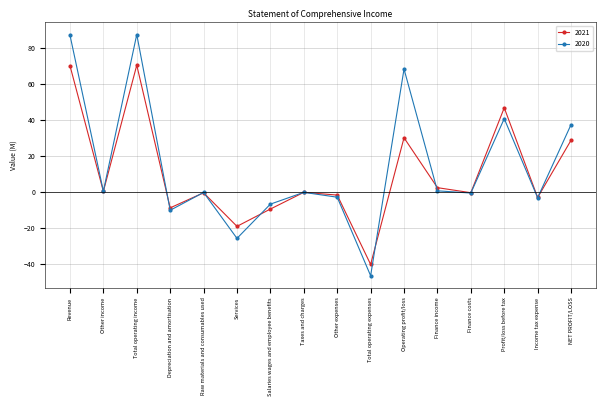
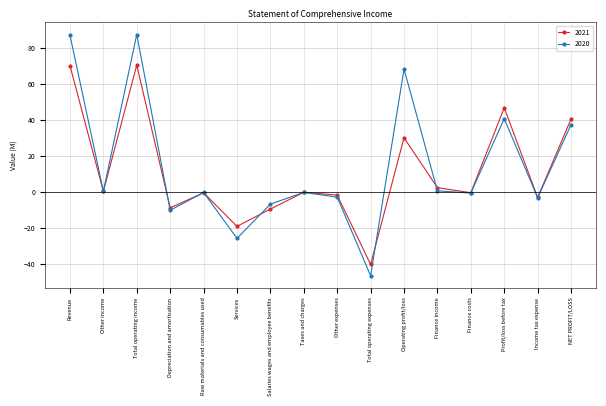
2021, NET PROFIT/LOSS: 29 -> 40
